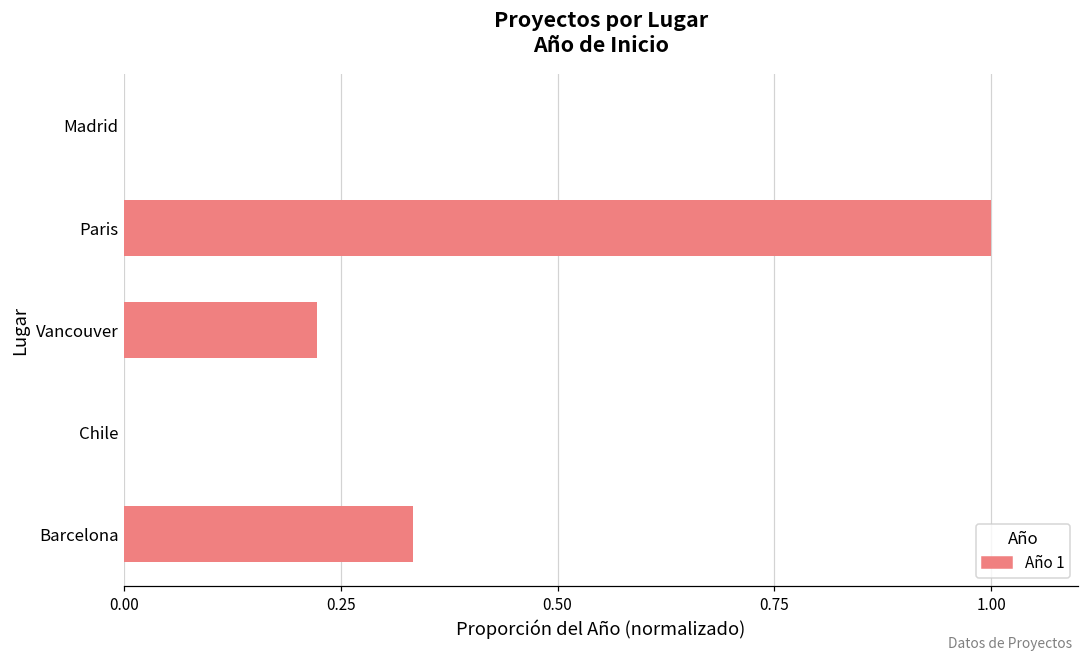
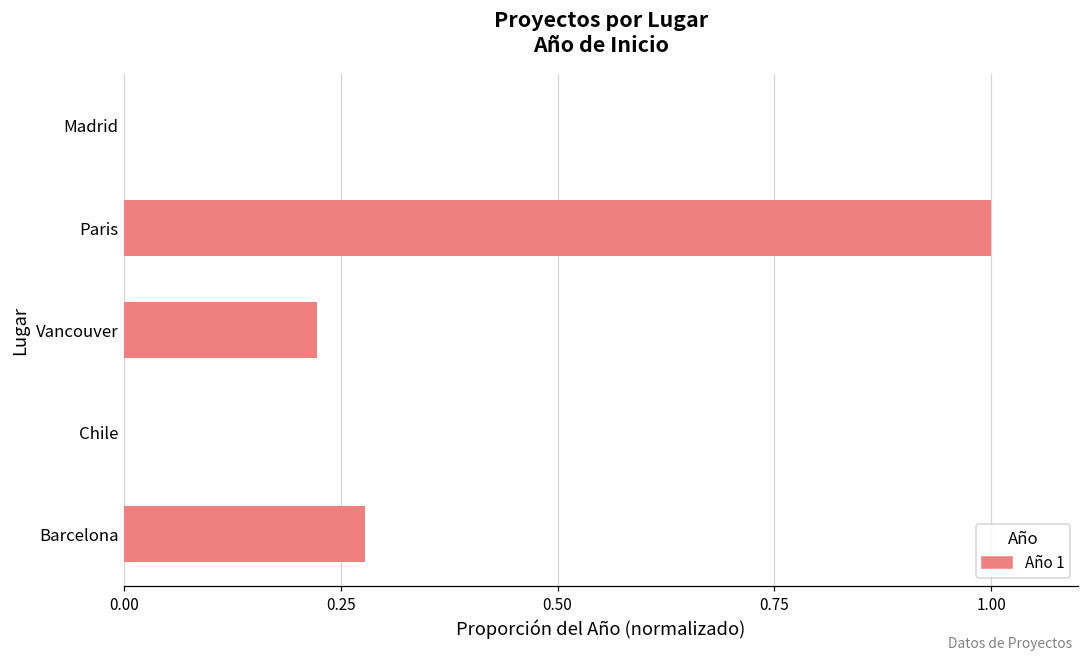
Barcelona: 0.33 -> 0.28
